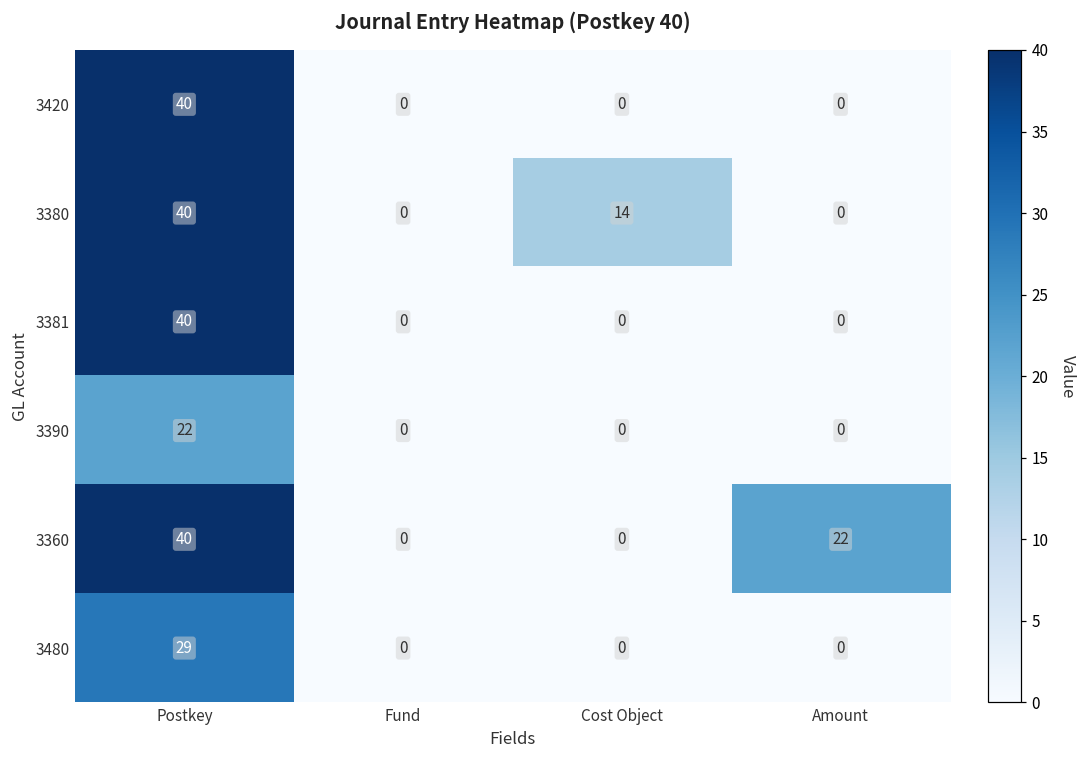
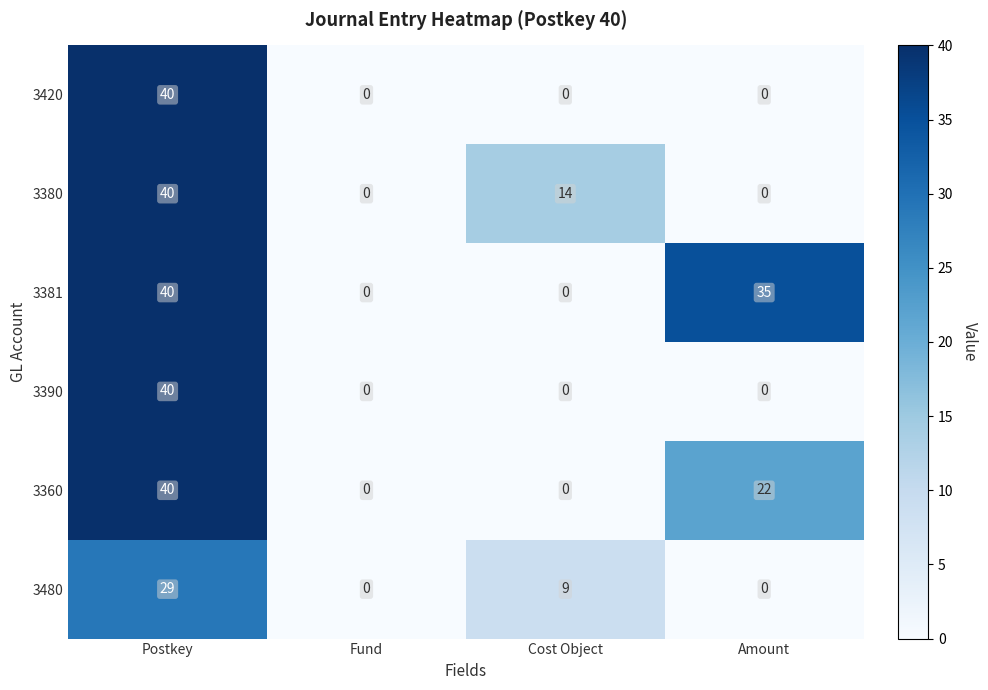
3381, Amount: 0 -> 35
3390, Postkey: 22 -> 40
3480, Cost Object: 0 -> 9
